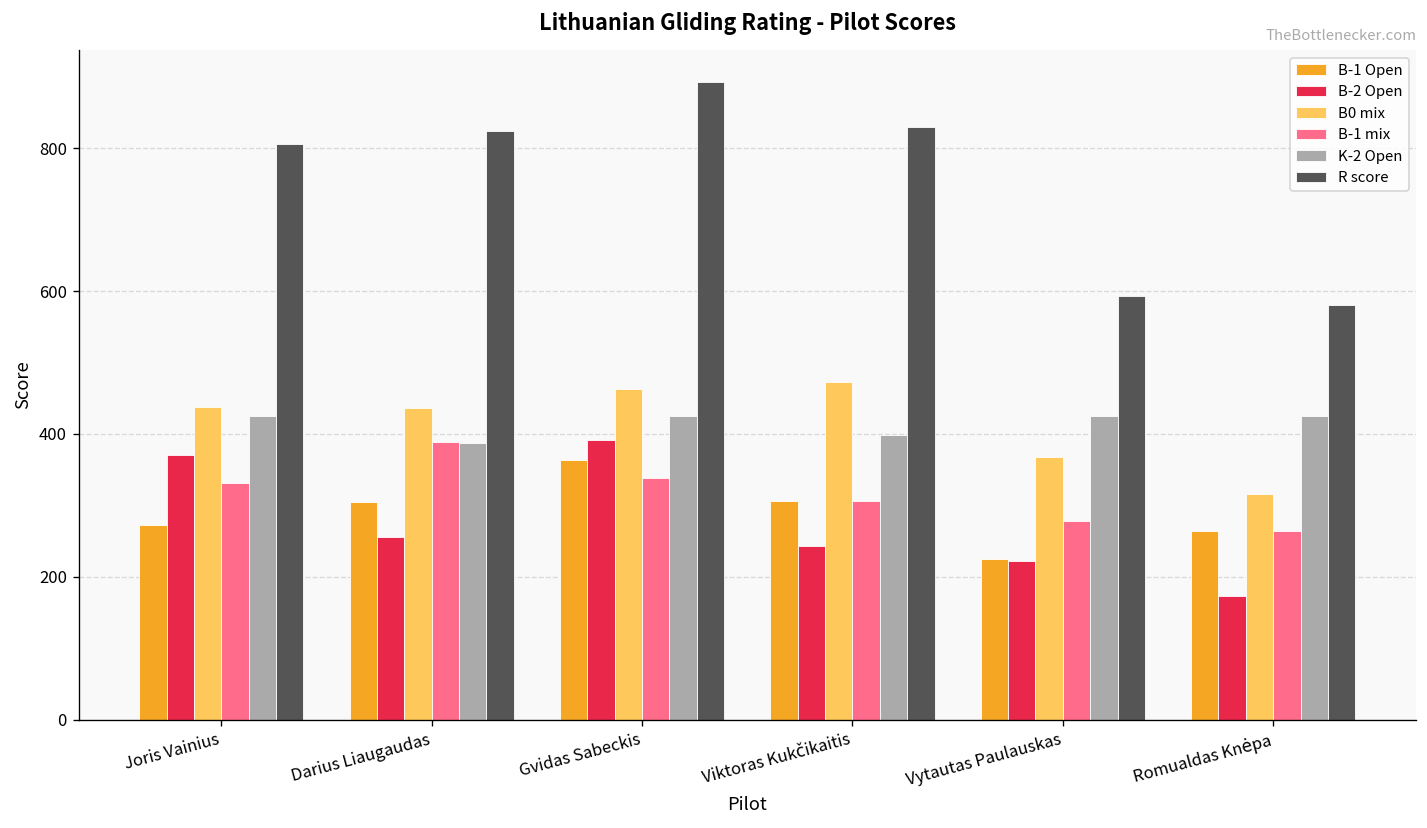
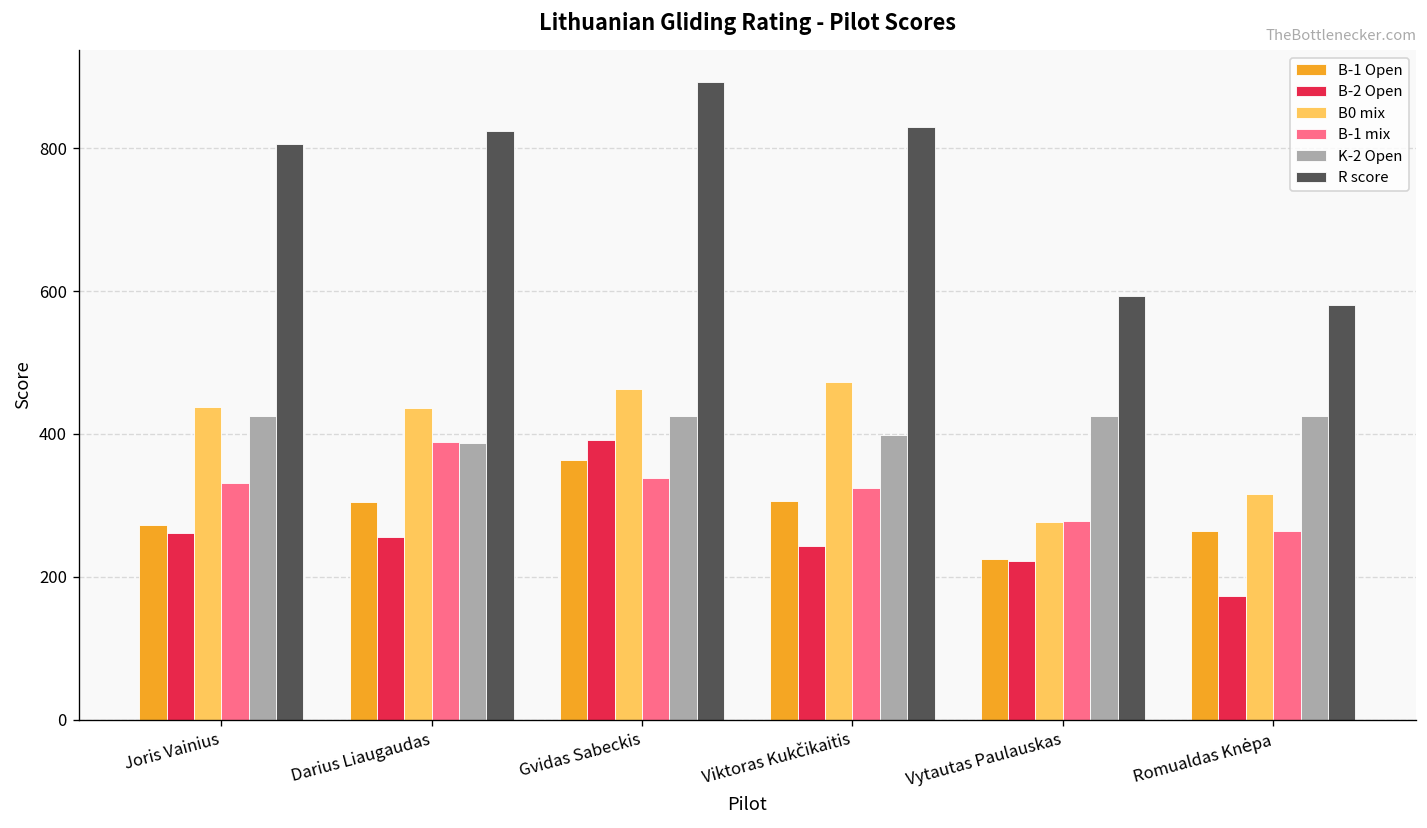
B-2 Open, Joris Vainius: 370 -> 260
B-1 mix, Viktoras Kukčikaitis: 310 -> 320
B0 mix, Vytautas Paulauskas: 370 -> 280
